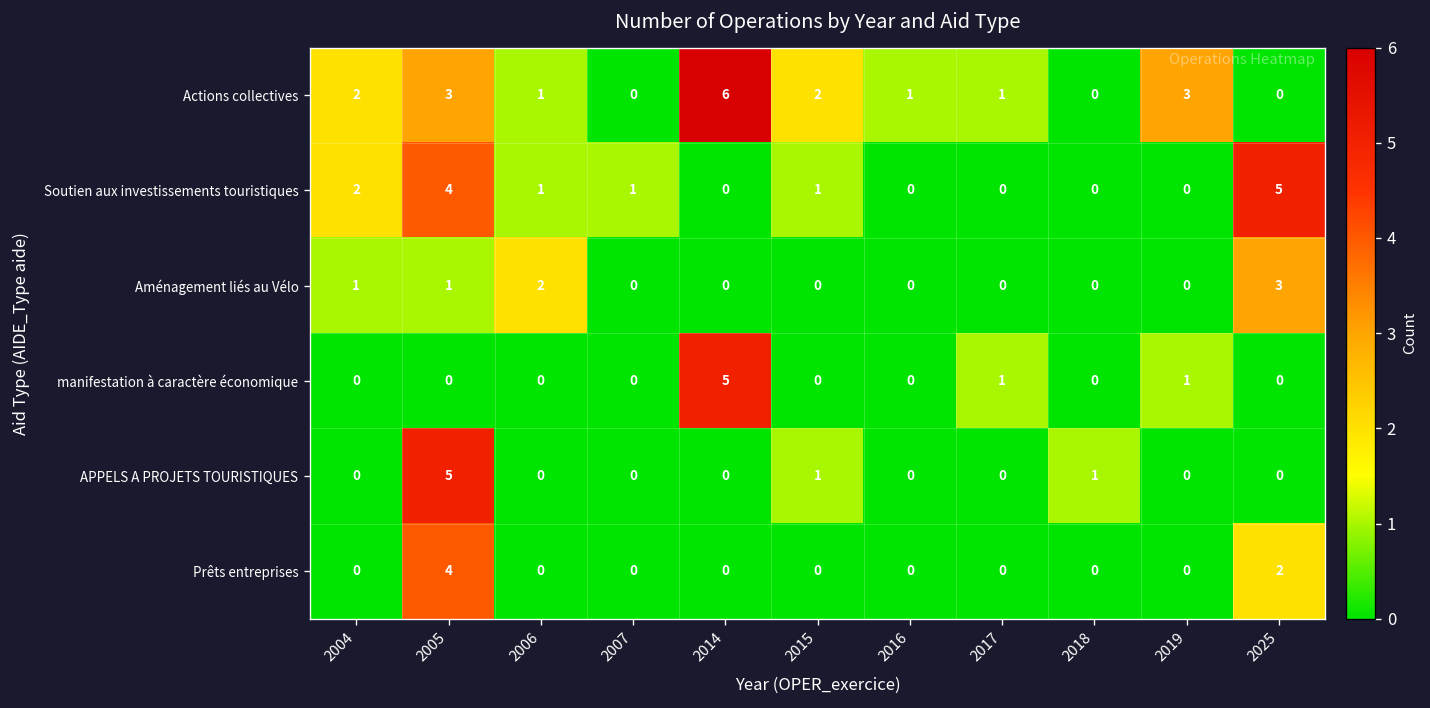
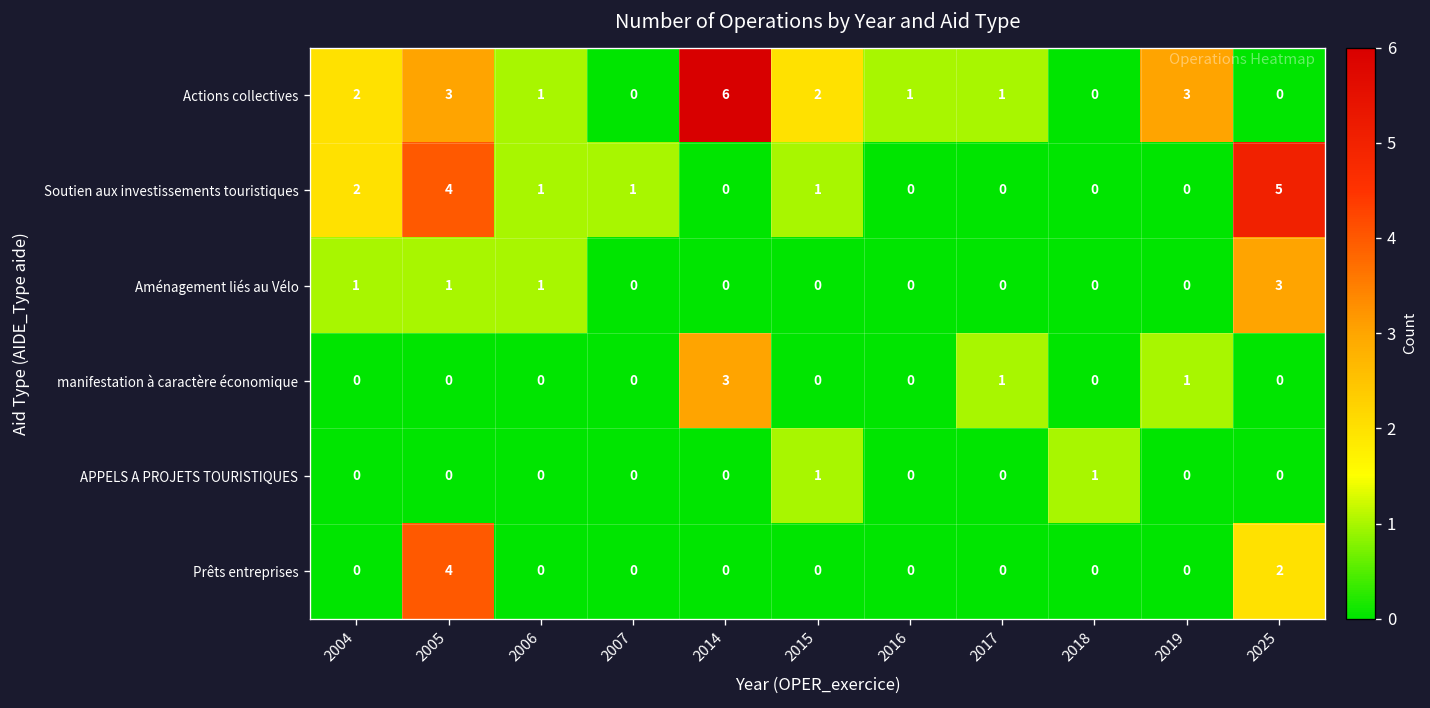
Aménagement liés au Vélo, 2006: 2 -> 1
manifestation à caractère économique, 2014: 5 -> 3
APPELS A PROJETS TOURISTIQUES, 2005: 5 -> 0
